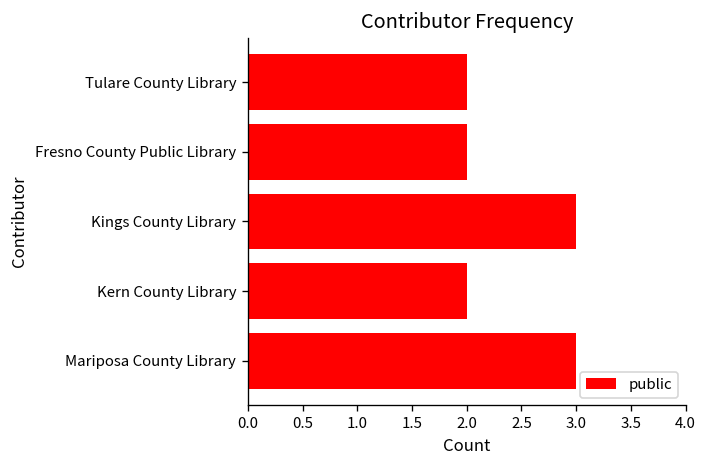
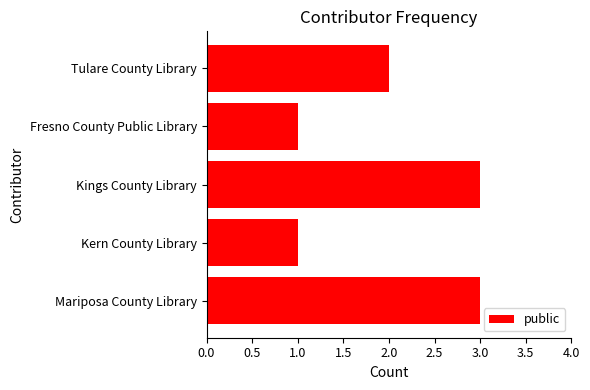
Fresno County Public Library: 2 -> 1
Kern County Library: 2 -> 1
